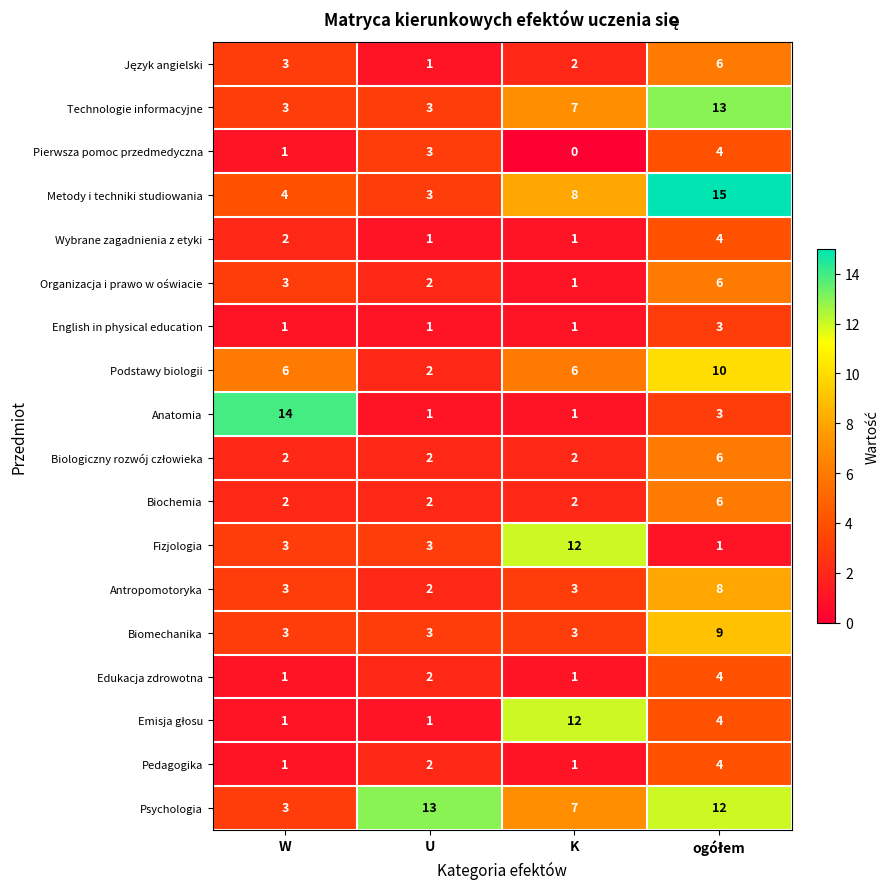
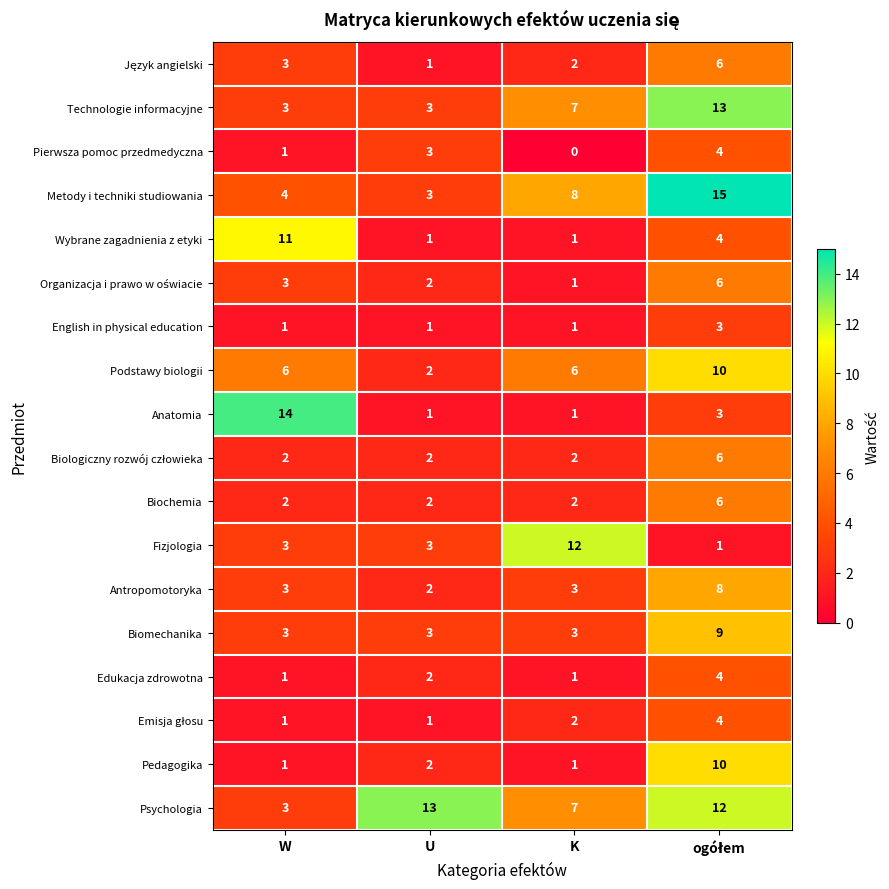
Wybrane zagadnienia z etyki, W: 2 -> 11
Emisja głosu, K: 12 -> 2
Pedagogika, ogółem: 4 -> 10
